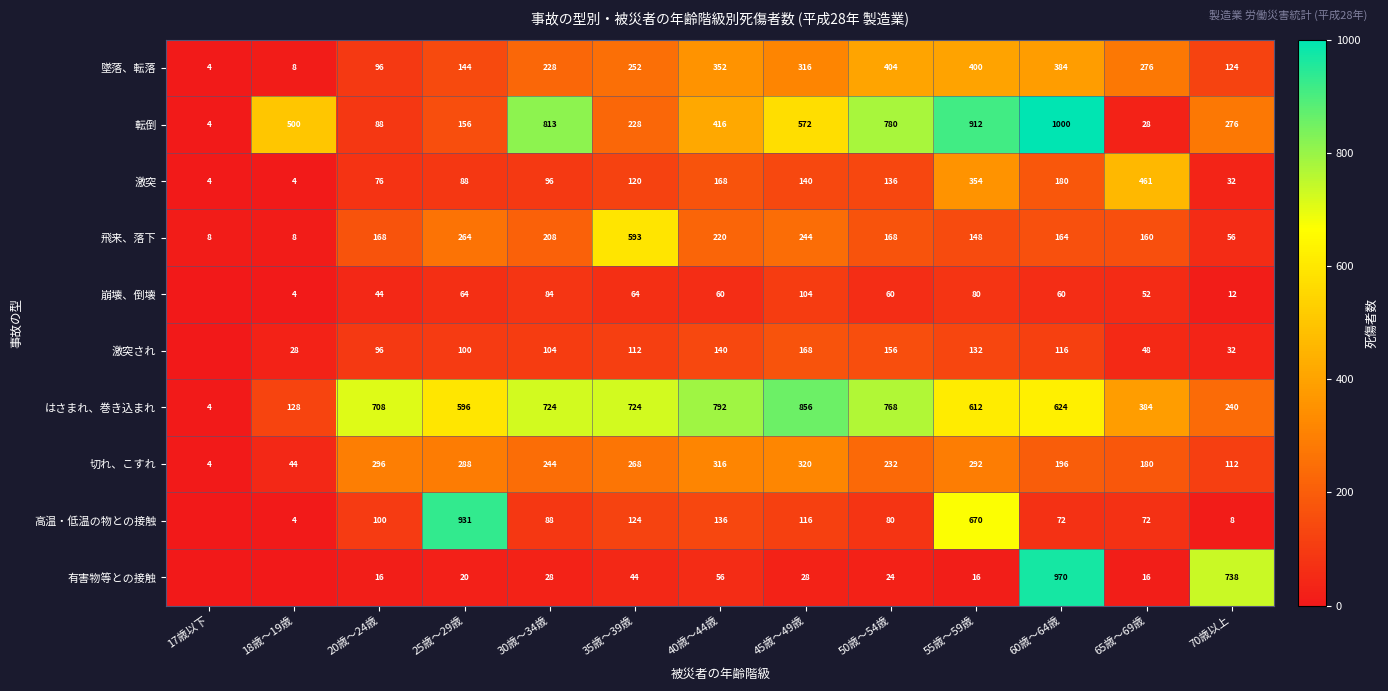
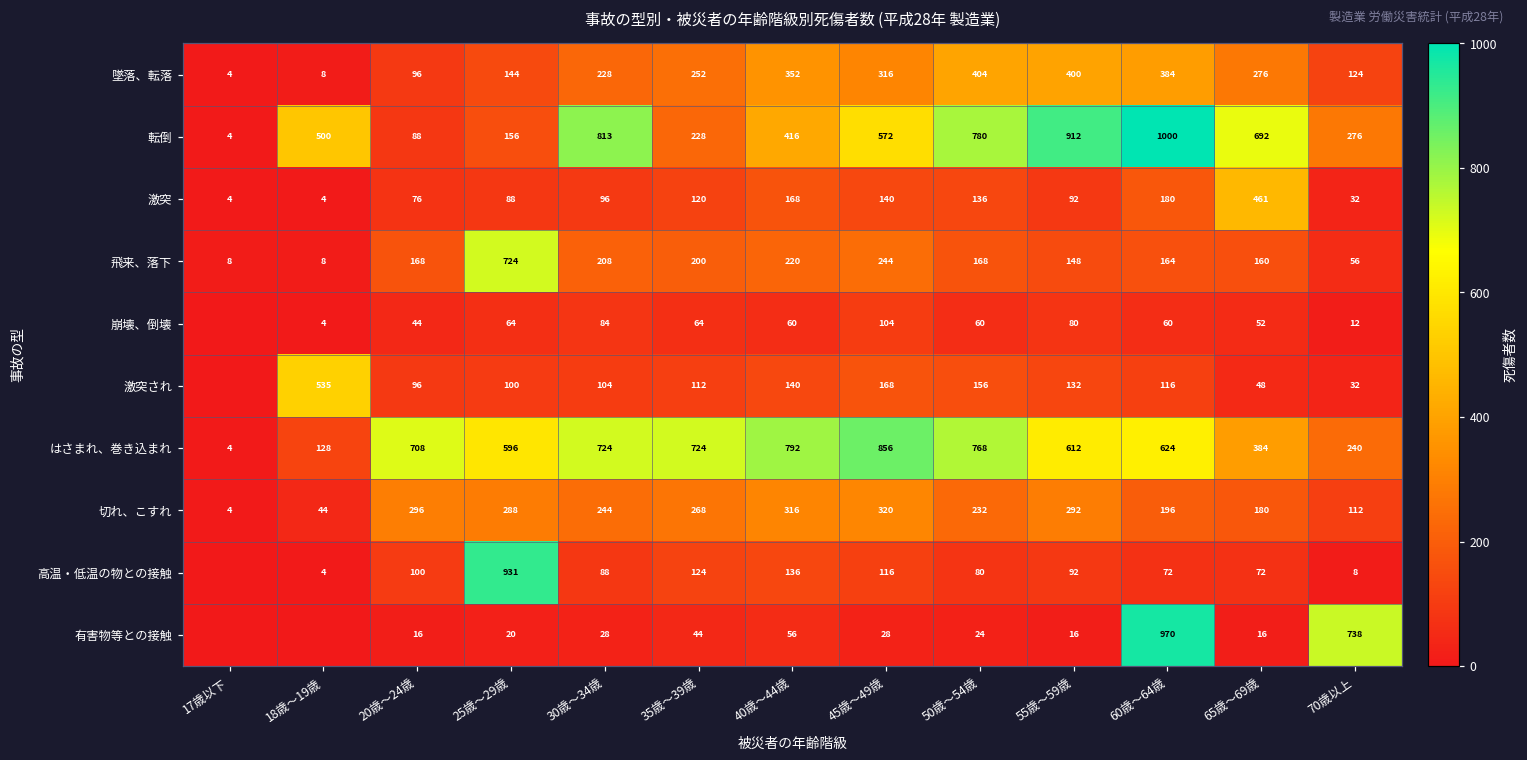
転倒, 65歳～69歳: 28 -> 692
激突, 55歳～59歳: 354 -> 92
飛来、落下, 25歳～29歳: 264 -> 724
飛来、落下, 35歳～39歳: 593 -> 200
激突され, 18歳～19歳: 28 -> 535
高温・低温の物との接触, 55歳～59歳: 670 -> 92
